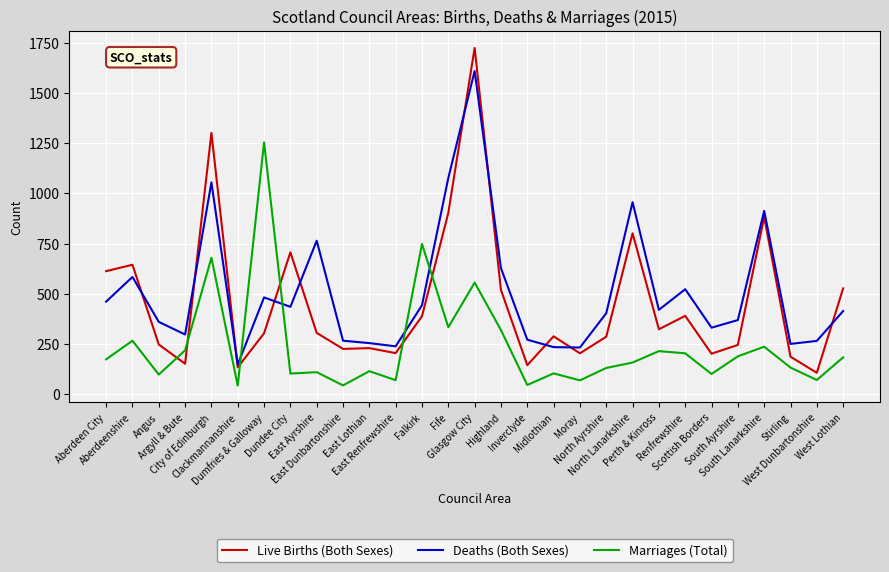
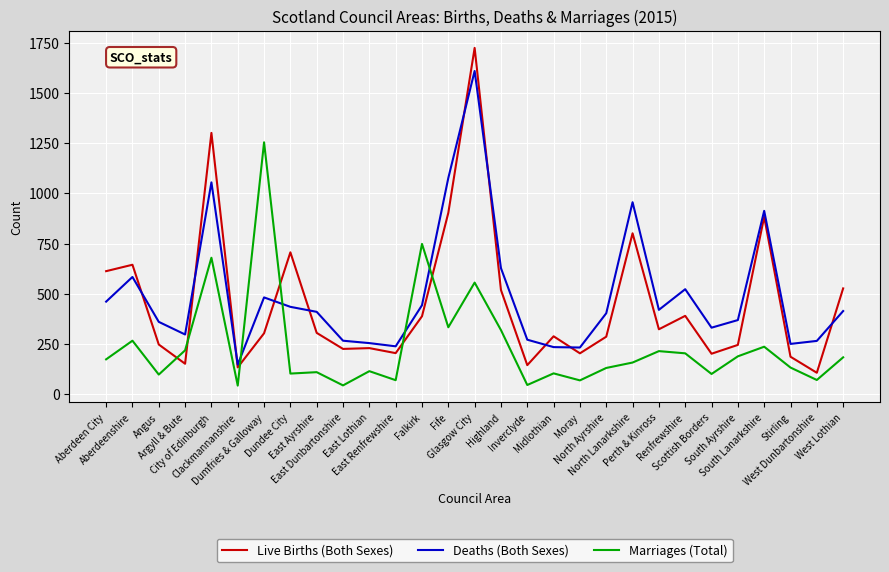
Deaths (Both Sexes), East Ayrshire: 760 -> 410
